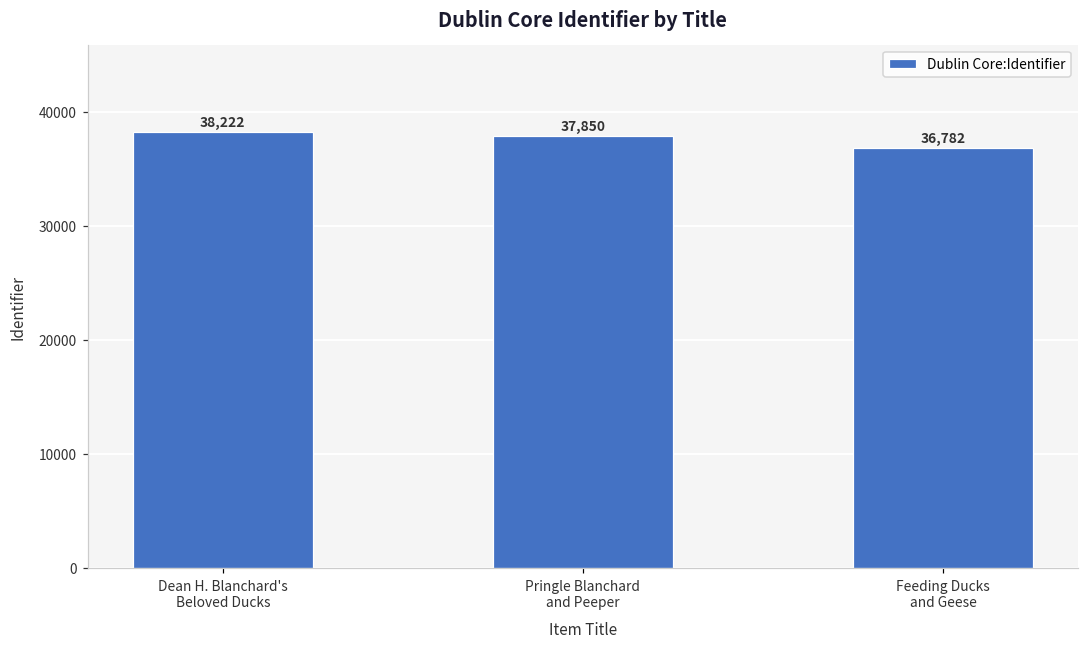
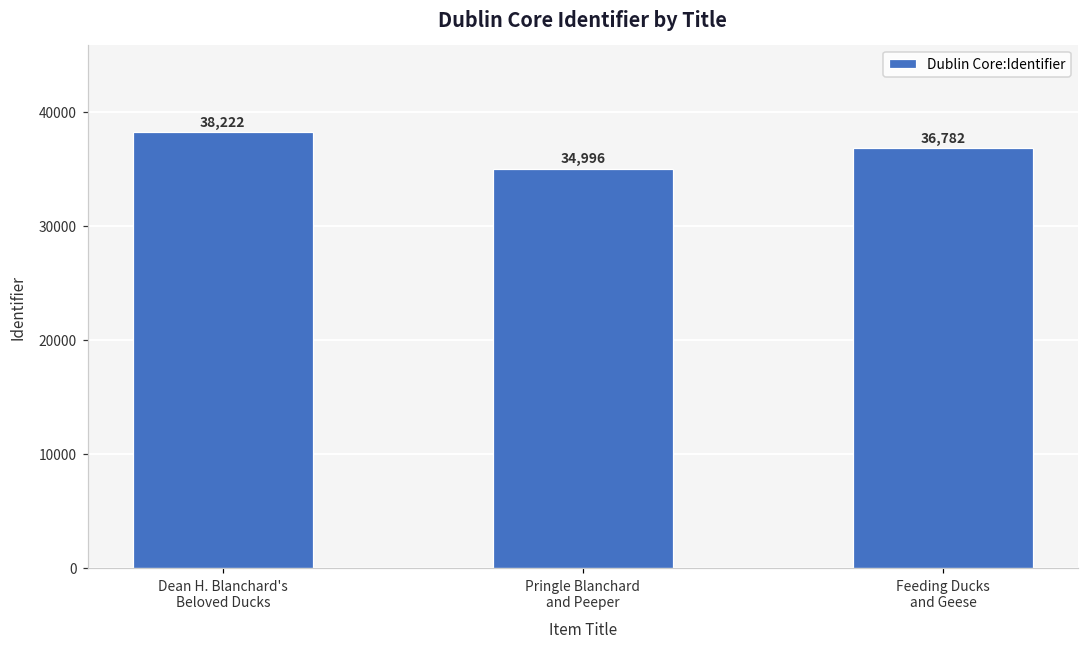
Pringle Blanchard and Peeper: 37,850 -> 34,996
